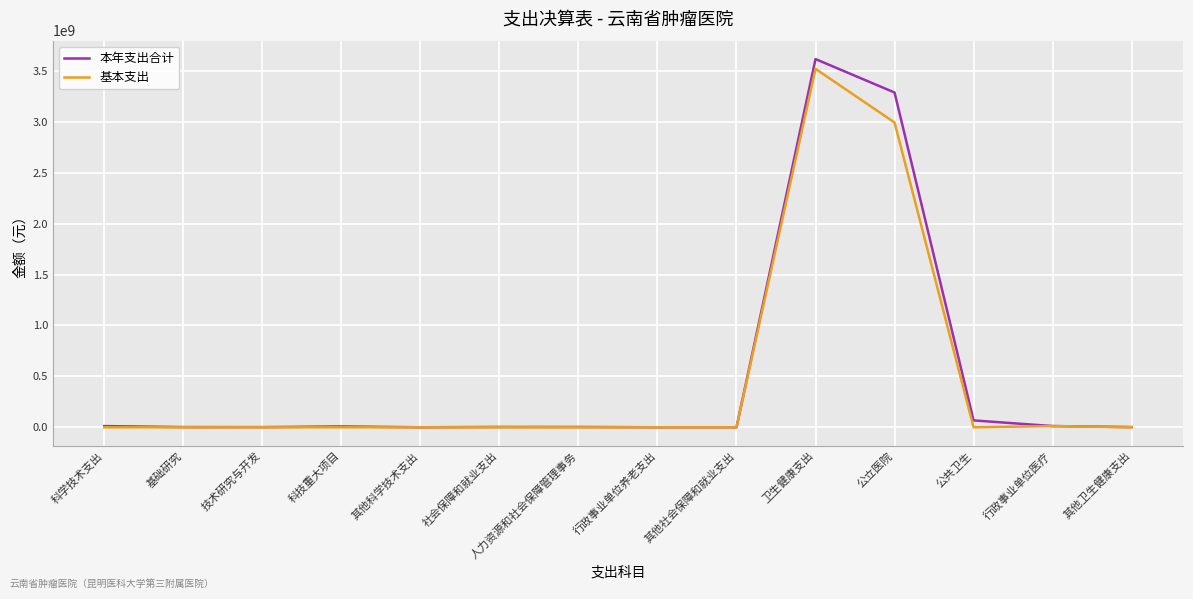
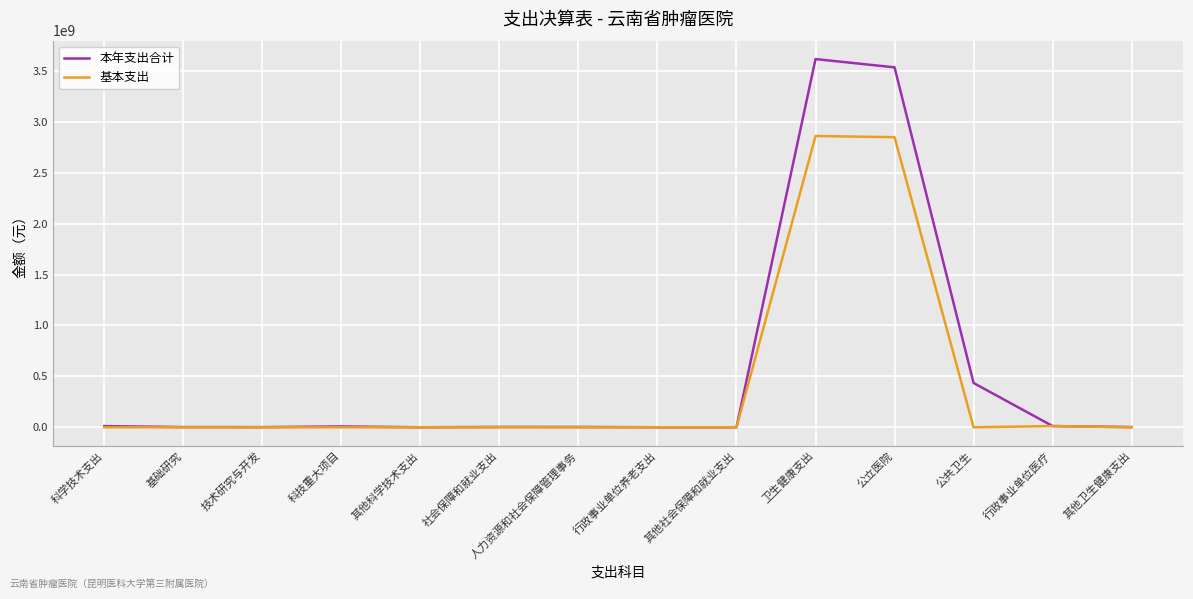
基本支出, 卫生健康支出: 3520000000 -> 2860000000
本年支出合计, 公立医院: 3290000000 -> 3530000000
基本支出, 公立医院: 2990000000 -> 2850000000
本年支出合计, 公共卫生: 70000000 -> 430000000
